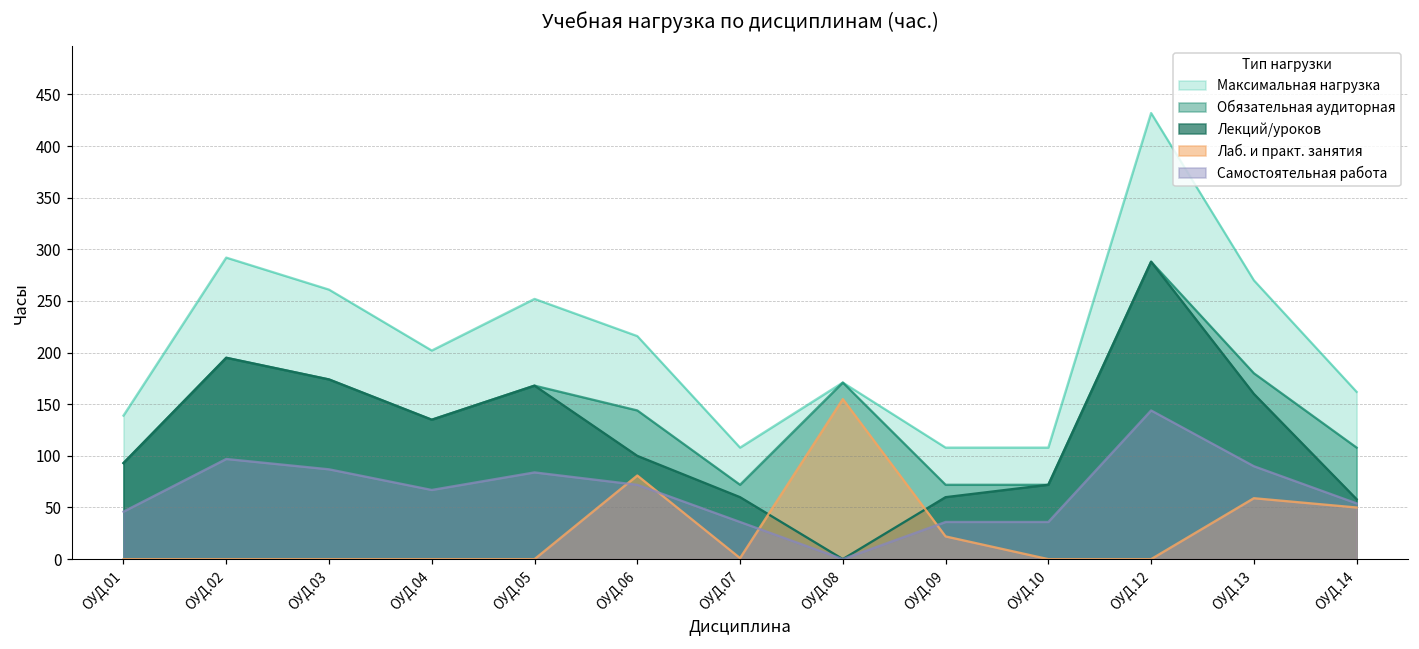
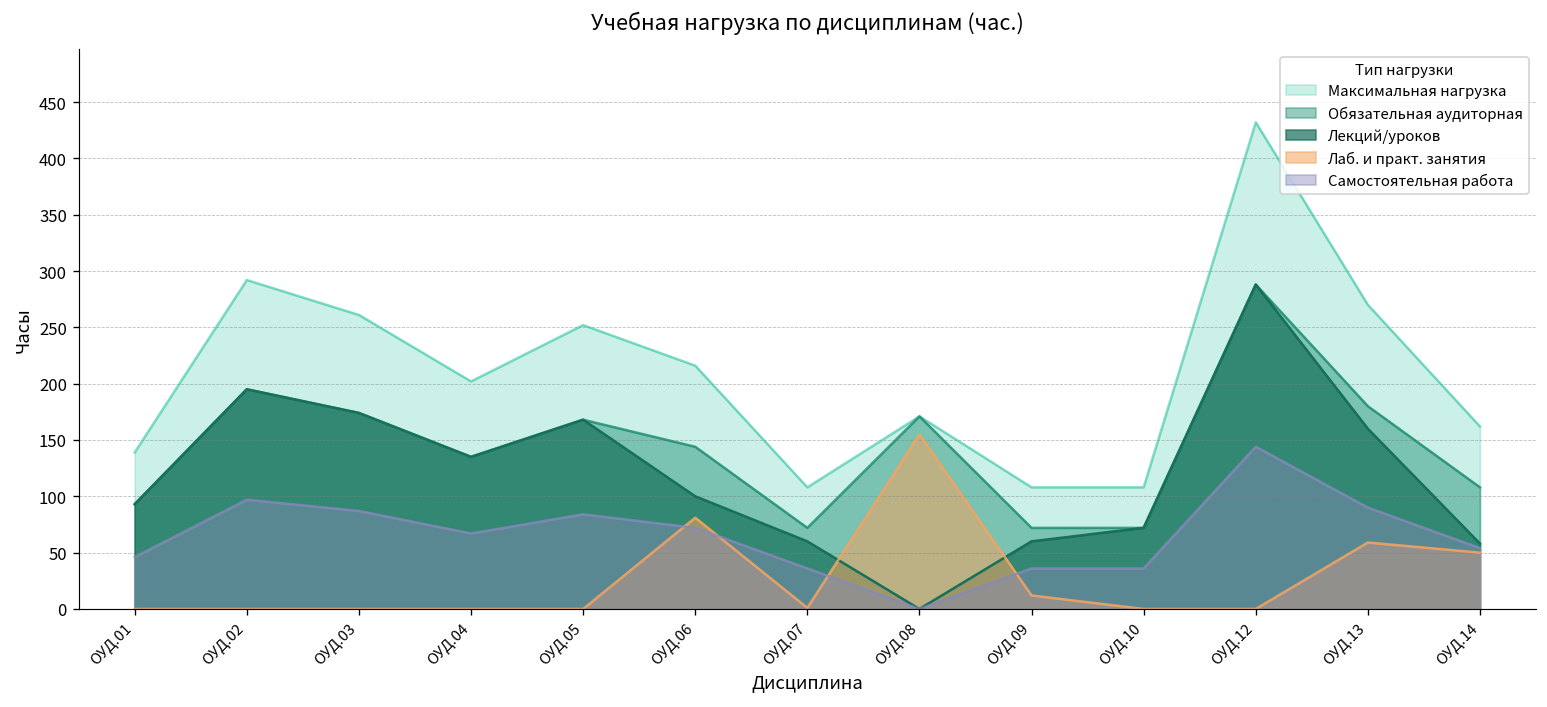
Лаб. и практ. занятия, ОУД.09: 20 -> 10
